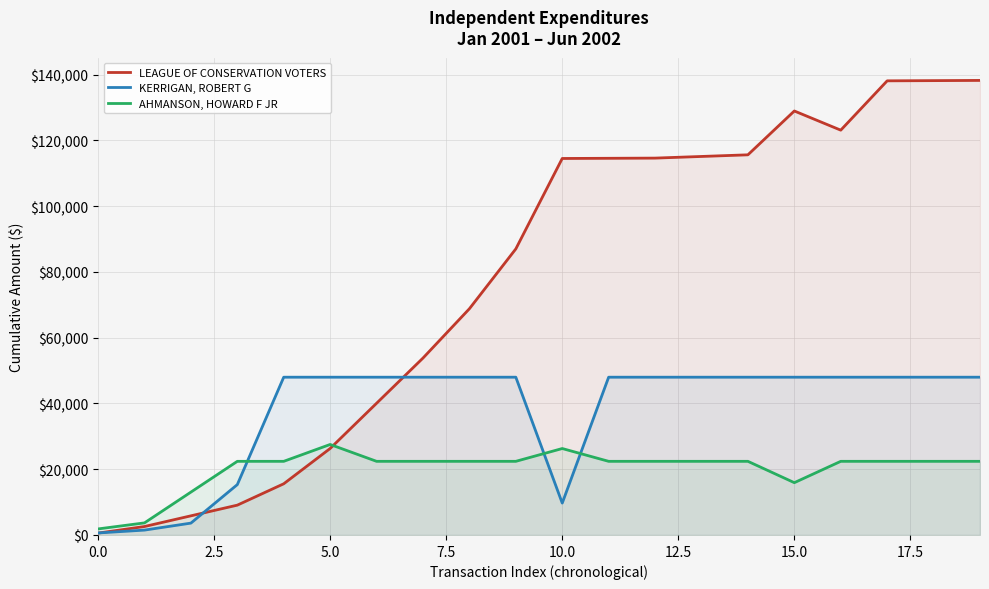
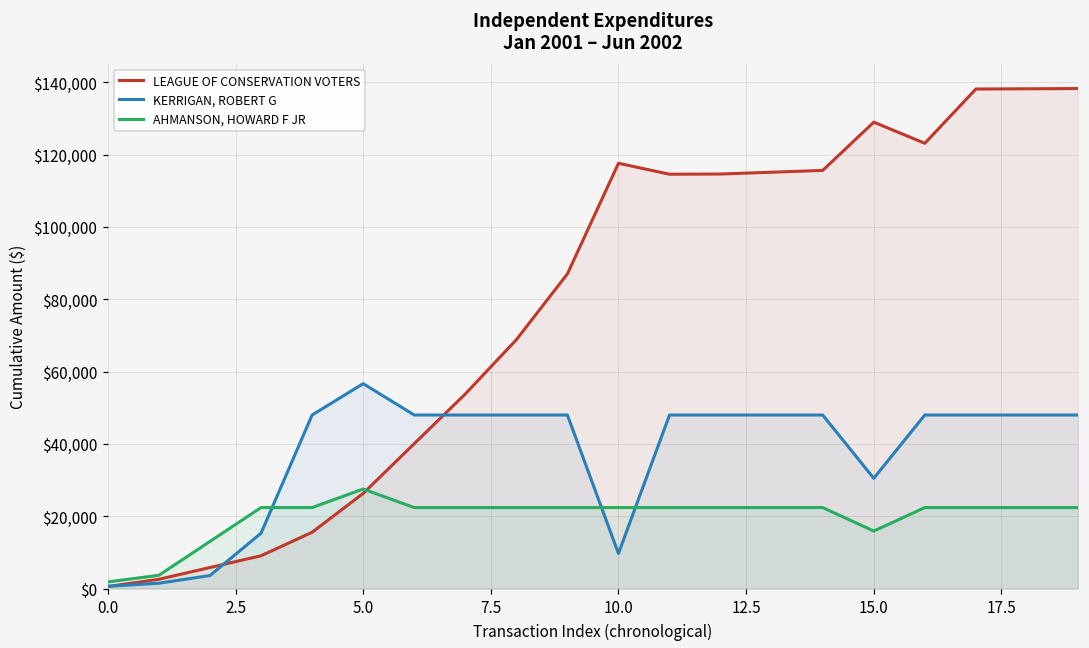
KERRIGAN, ROBERT G, 5.0: $48,000 -> $57,000
LEAGUE OF CONSERVATION VOTERS, 10.0: $115,000 -> $118,000
AHMANSON, HOWARD F JR, 10.0: $26,000 -> $22,000
KERRIGAN, ROBERT G, 15.0: $48,000 -> $30,000
